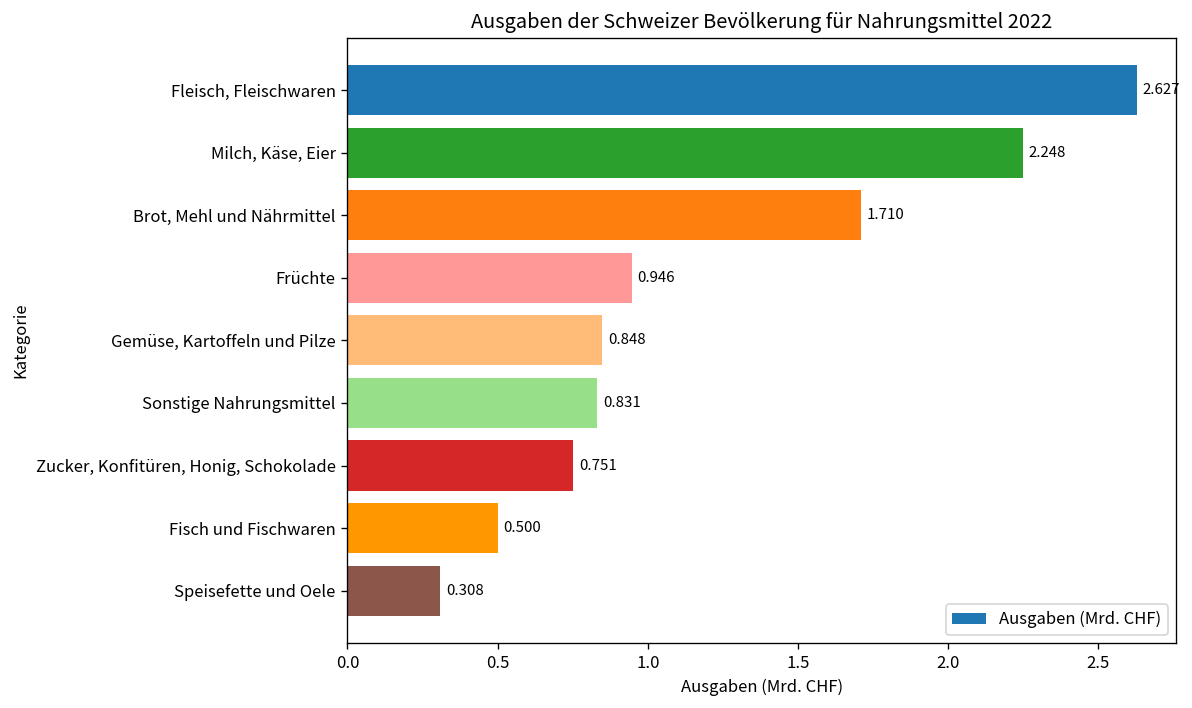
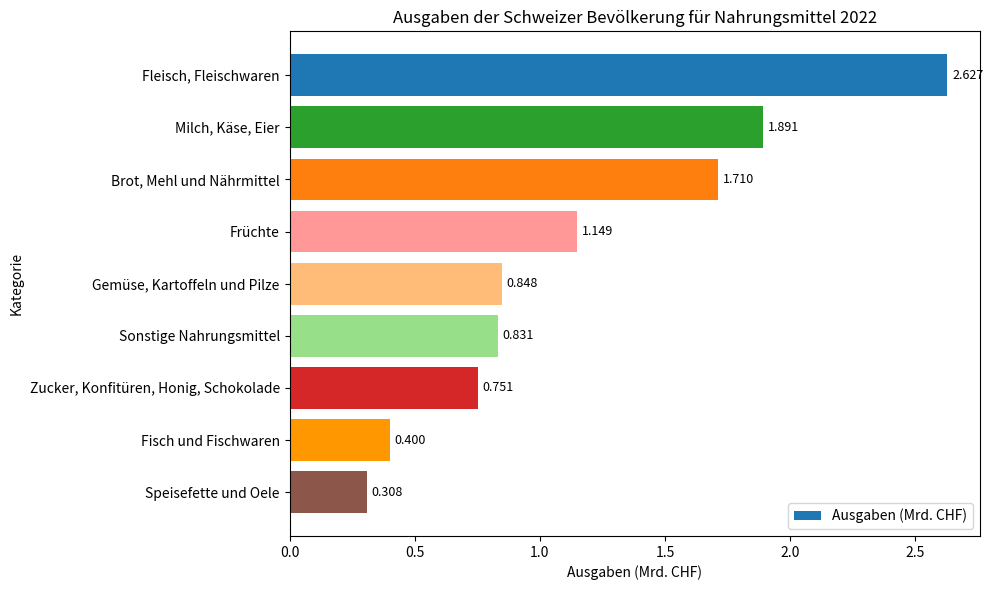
Milch, Käse, Eier: 2.248 -> 1.891
Früchte: 0.946 -> 1.149
Fisch und Fischwaren: 0.500 -> 0.400
